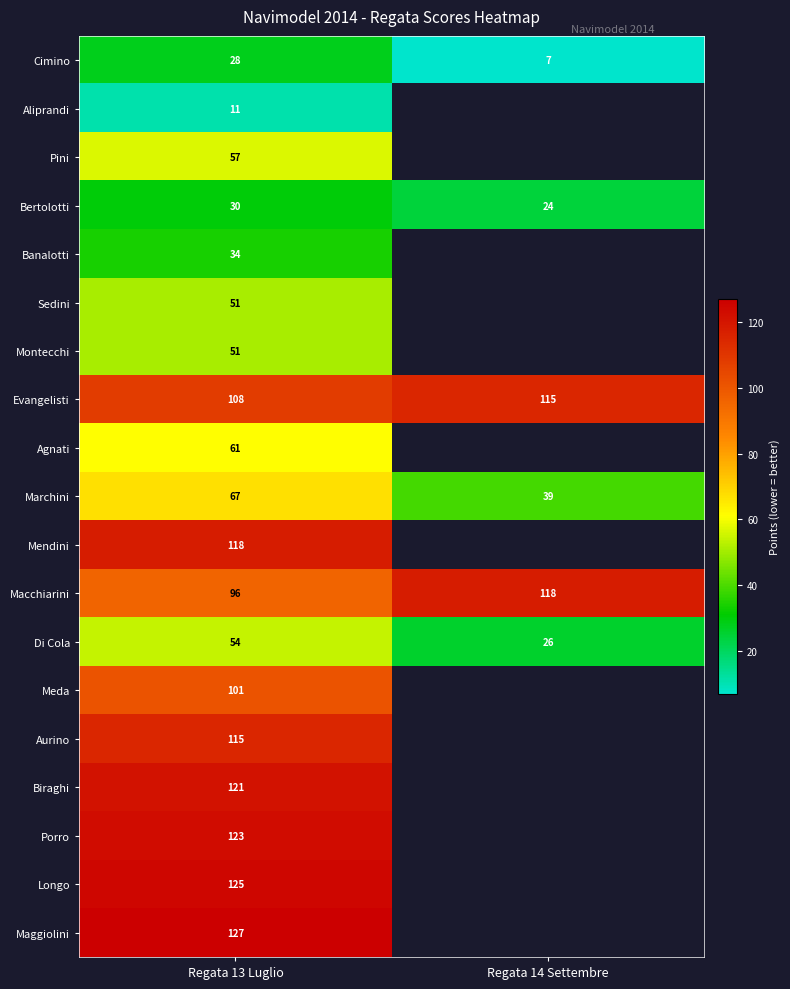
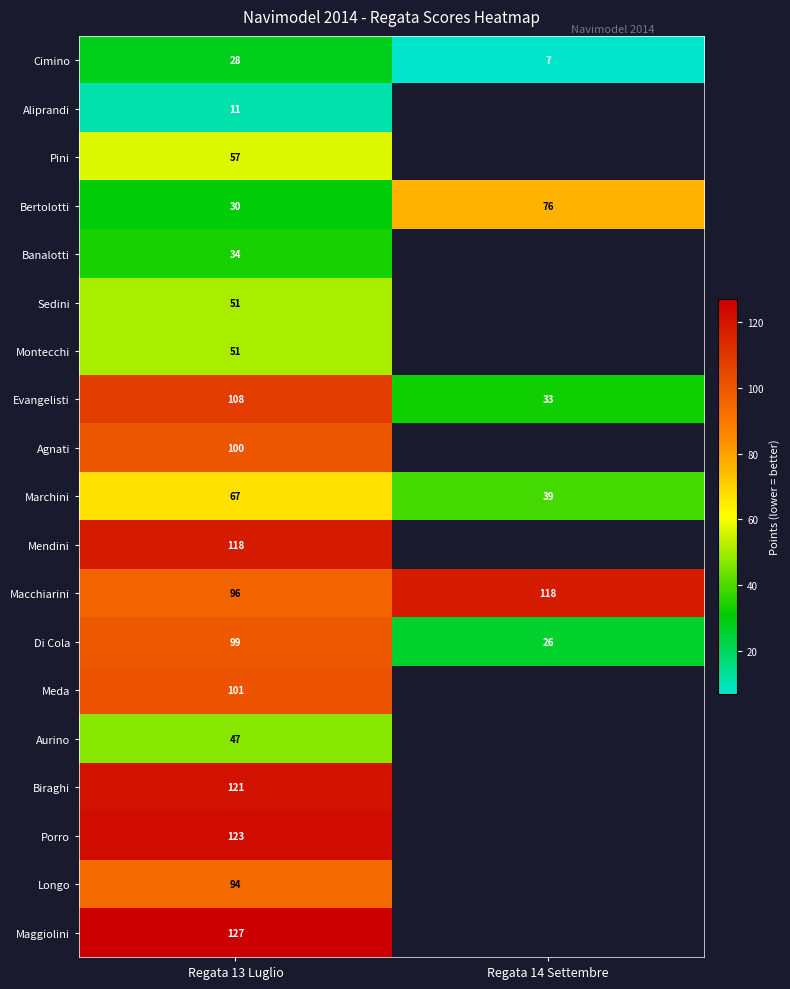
Bertolotti, Regata 14 Settembre: 24 -> 76
Evangelisti, Regata 14 Settembre: 115 -> 33
Agnati, Regata 13 Luglio: 61 -> 100
Di Cola, Regata 13 Luglio: 54 -> 99
Aurino, Regata 13 Luglio: 115 -> 47
Longo, Regata 13 Luglio: 125 -> 94
